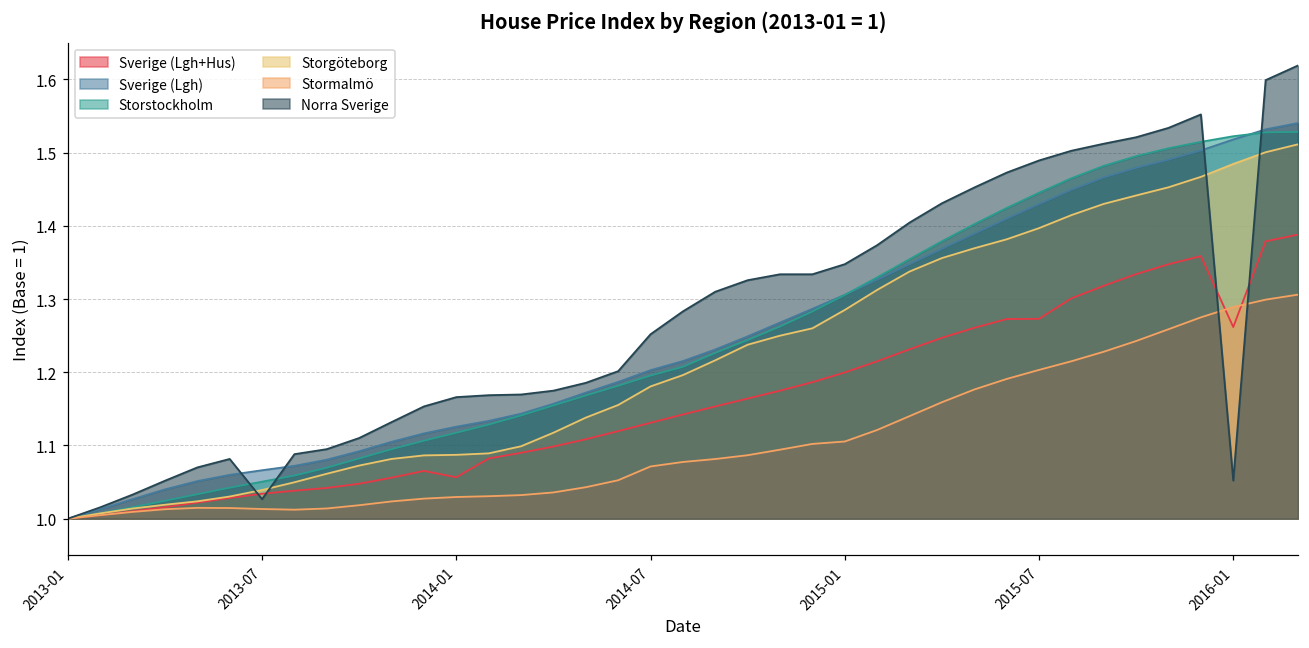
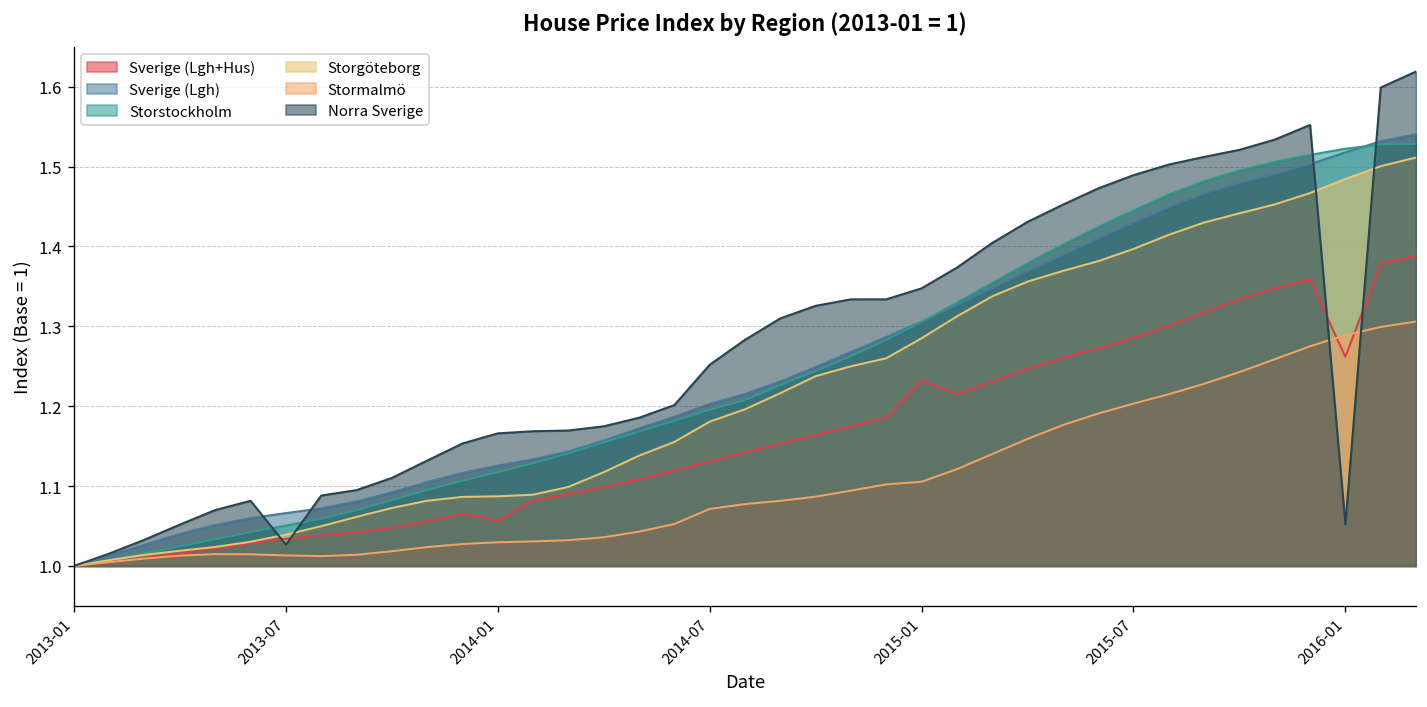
Sverige (Lgh+Hus), 2015-01: 1.20 -> 1.23
Sverige (Lgh+Hus), 2015-07: 1.27 -> 1.29
